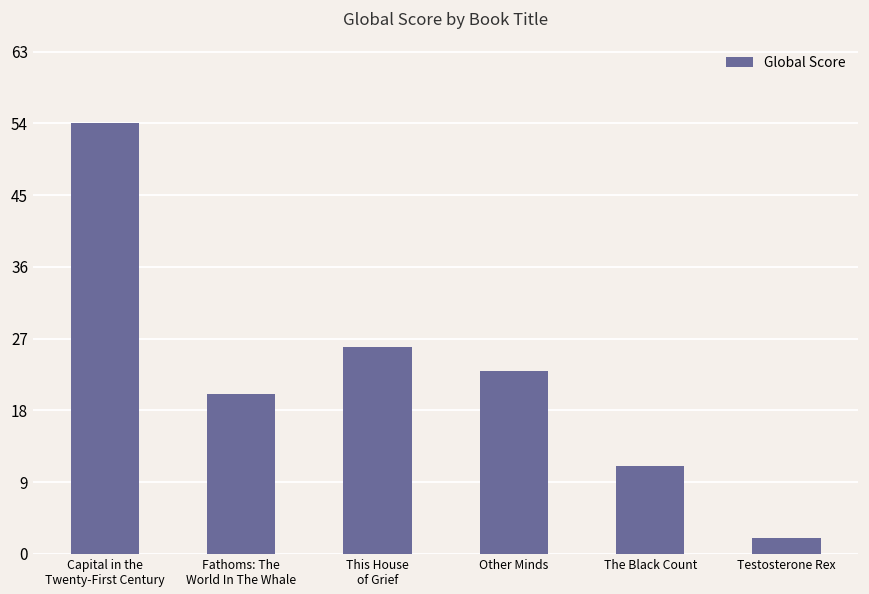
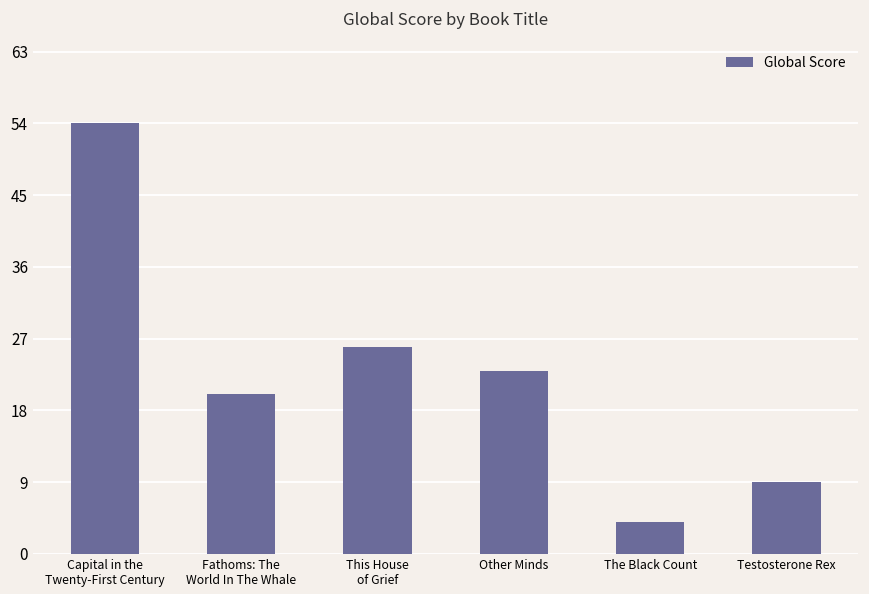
The Black Count: 11 -> 4
Testosterone Rex: 2 -> 9
